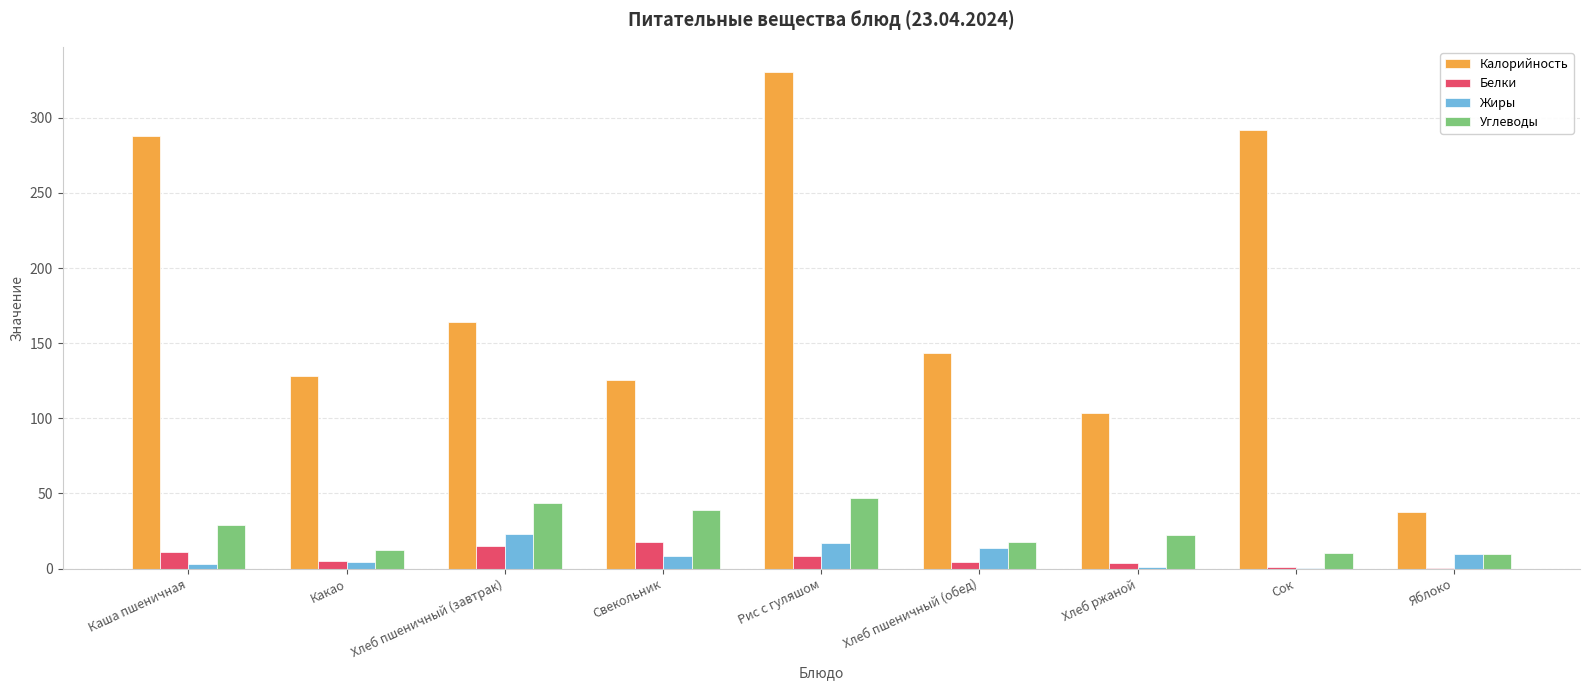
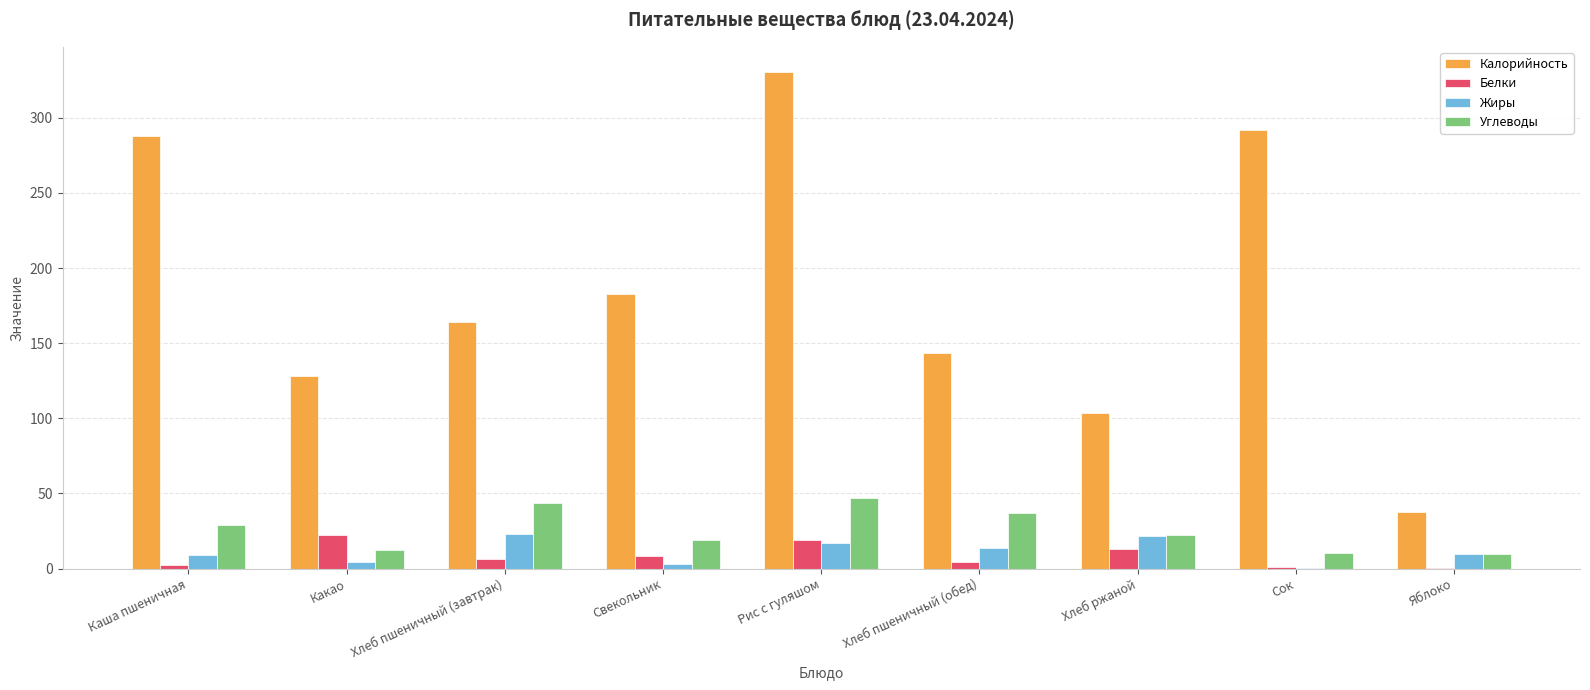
Белки, Каша пшеничная: 11 -> 3
Жиры, Каша пшеничная: 3 -> 9
Белки, Какао: 5 -> 23
Белки, Хлеб пшеничный (завтрак): 15 -> 6
Калорийность, Свекольник: 125 -> 183
Белки, Свекольник: 18 -> 9
Жиры, Свекольник: 8 -> 3
Углеводы, Свекольник: 39 -> 19
Белки, Рис с гуляшом: 8 -> 19
Углеводы, Хлеб пшеничный (обед): 17 -> 37
Белки, Хлеб ржаной: 3 -> 13
Жиры, Хлеб ржаной: 1 -> 22
